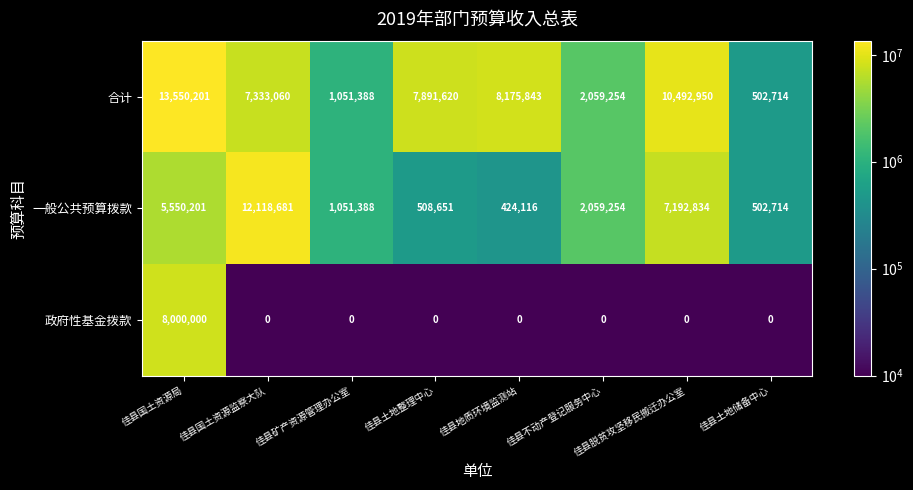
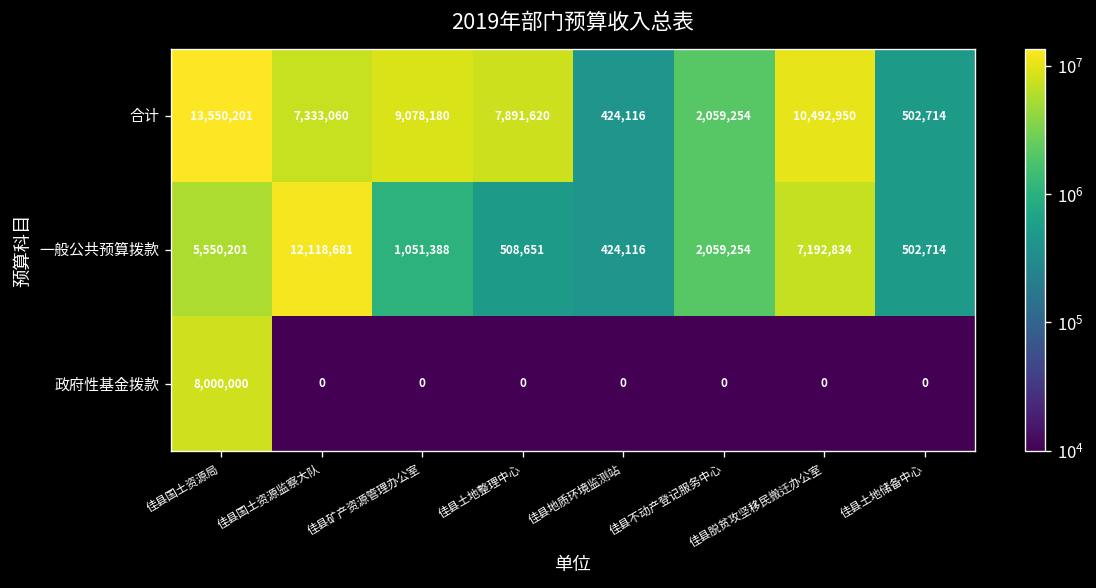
合计, 佳县矿产资源管理办公室: 1,051,388 -> 9,078,180
合计, 佳县地质环境监测站: 8,175,843 -> 424,116
